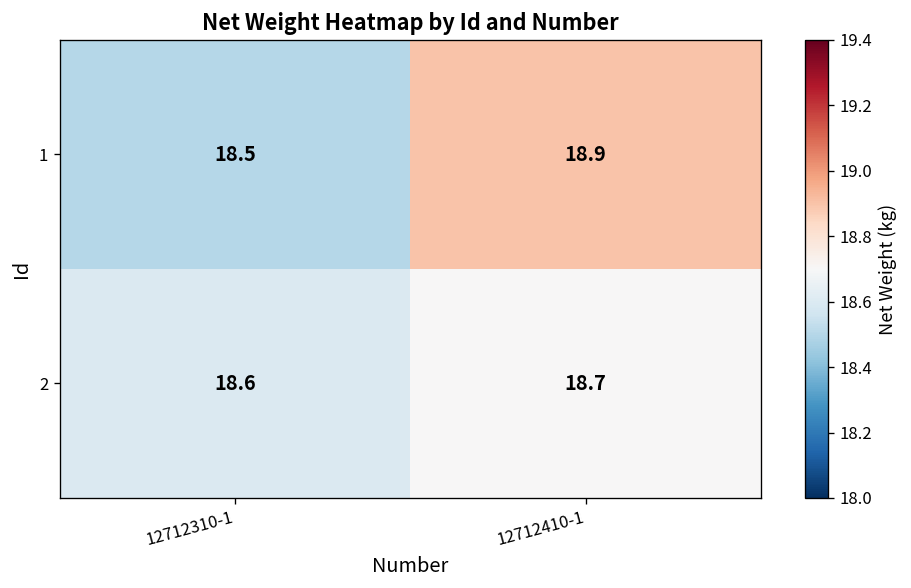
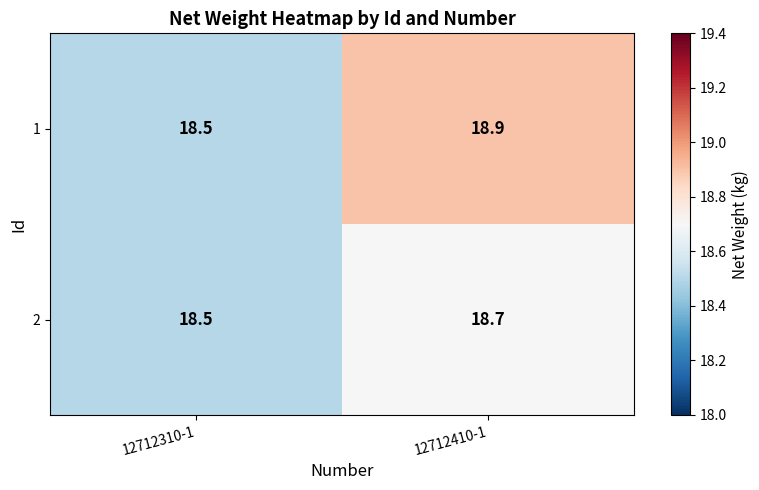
2, 12712310-1: 18.6 -> 18.5
